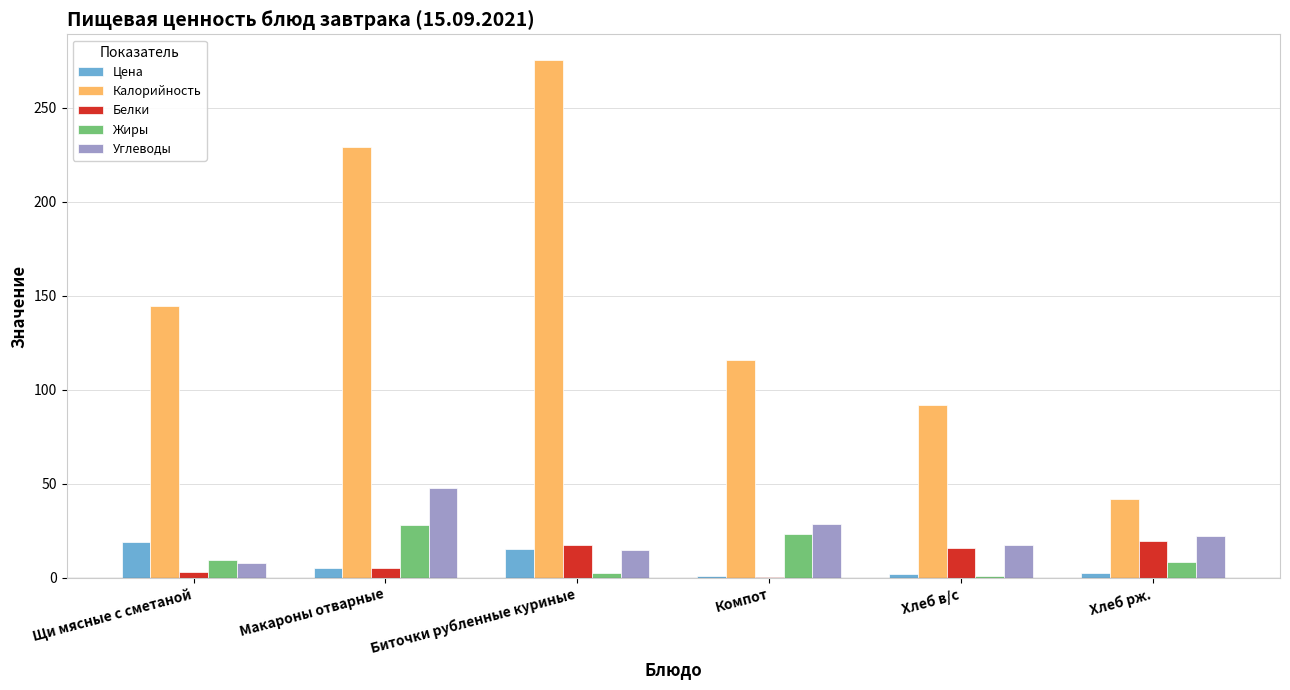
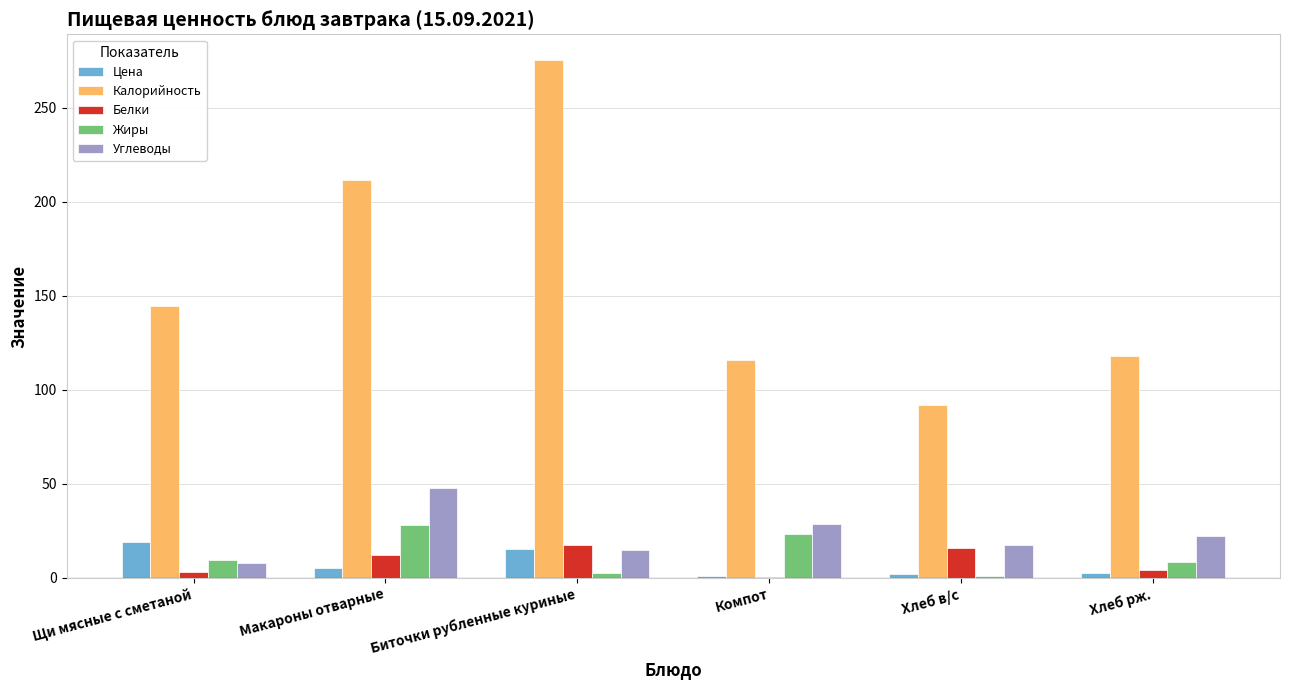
Калорийность, Макароны отварные: 229 -> 212
Белки, Макароны отварные: 5 -> 12
Калорийность, Хлеб рж.: 42 -> 118
Белки, Хлеб рж.: 19 -> 4
